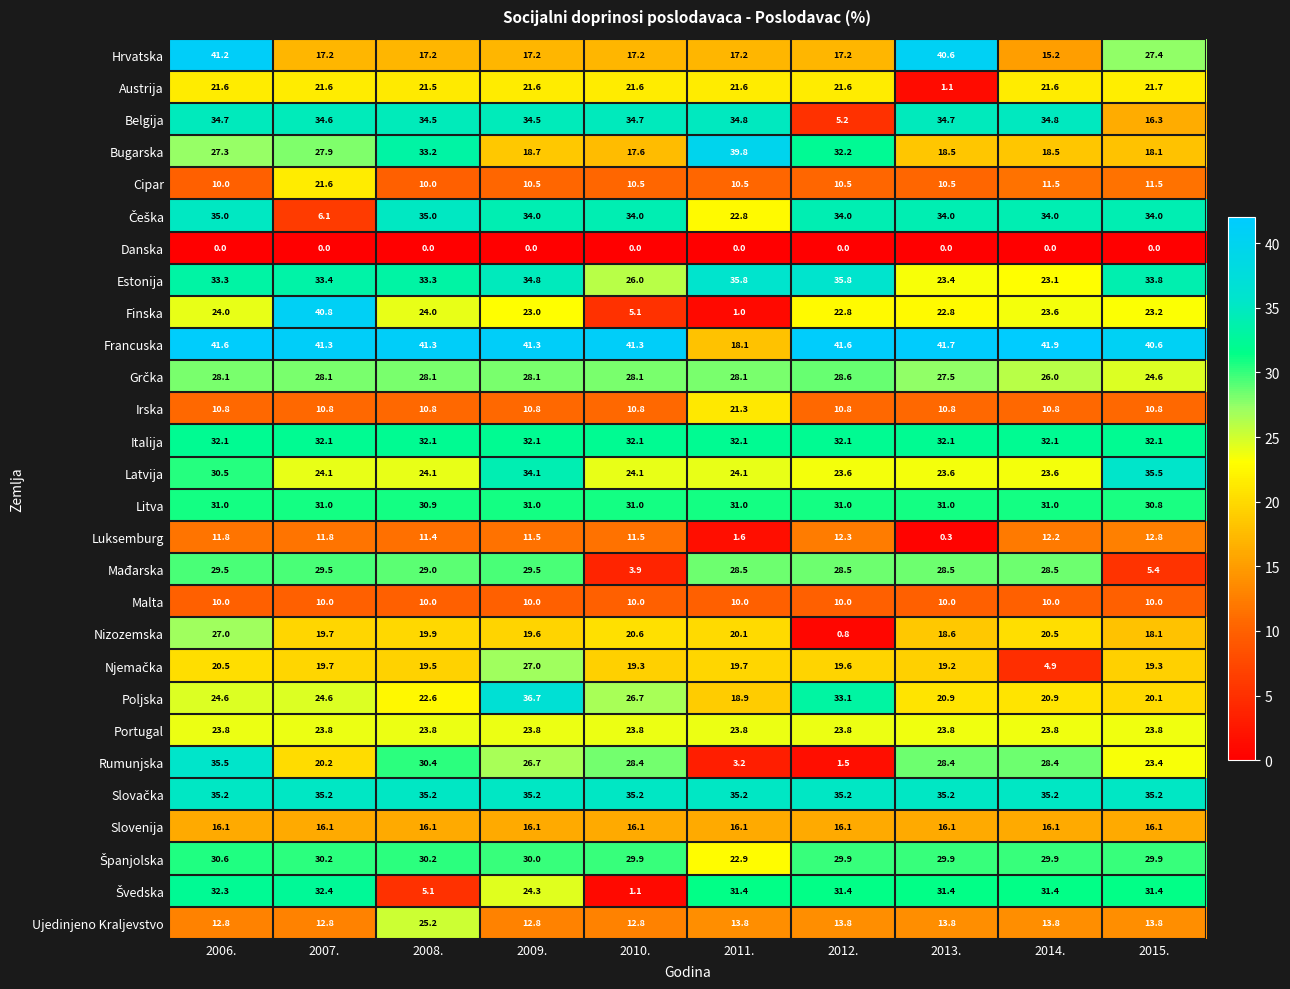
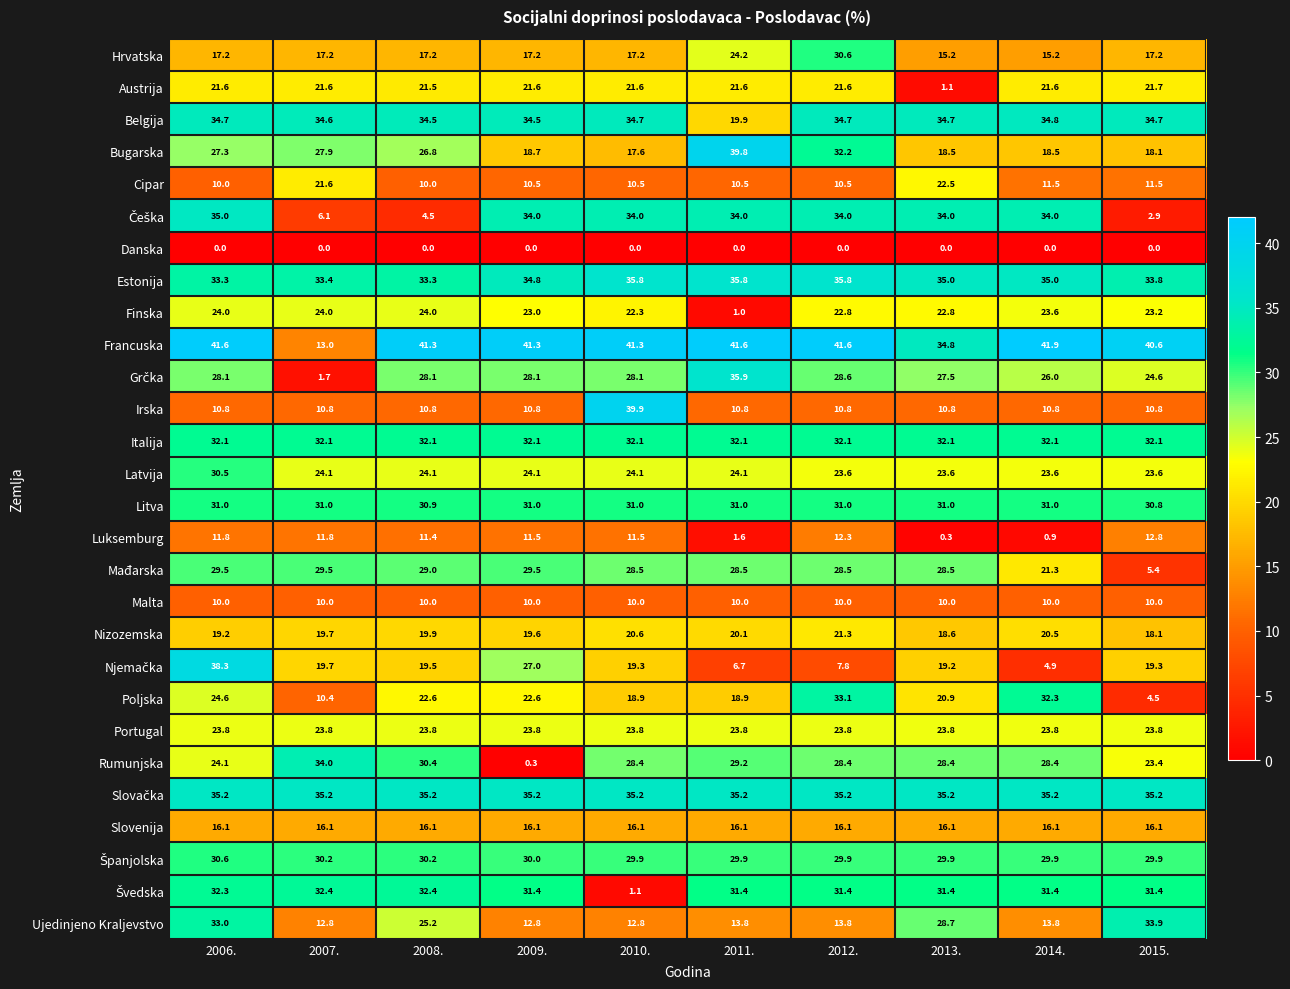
Hrvatska, 2006.: 41.2 -> 17.2
Hrvatska, 2011.: 17.2 -> 24.2
Hrvatska, 2012.: 17.2 -> 30.6
Hrvatska, 2013.: 40.6 -> 15.2
Hrvatska, 2015.: 27.4 -> 17.2
Belgija, 2011.: 34.8 -> 19.9
Belgija, 2012.: 5.2 -> 34.7
Belgija, 2015.: 16.3 -> 34.7
Bugarska, 2008.: 33.2 -> 26.8
Cipar, 2013.: 10.5 -> 22.5
Češka, 2008.: 35.0 -> 4.5
Češka, 2011.: 22.8 -> 34.0
Češka, 2015.: 34.0 -> 2.9
Estonija, 2010.: 26.0 -> 35.8
Estonija, 2013.: 23.4 -> 35.0
Estonija, 2014.: 23.1 -> 35.0
Finska, 2007.: 40.8 -> 24.0
Finska, 2010.: 5.1 -> 22.3
Francuska, 2007.: 41.3 -> 13.0
Francuska, 2011.: 18.1 -> 41.6
Francuska, 2013.: 41.7 -> 34.8
Grčka, 2007.: 28.1 -> 1.7
Grčka, 2011.: 28.1 -> 35.9
Irska, 2010.: 10.8 -> 39.9
Irska, 2011.: 21.3 -> 10.8
Latvija, 2009.: 34.1 -> 24.1
Latvija, 2015.: 35.5 -> 23.6
Luksemburg, 2014.: 12.2 -> 0.9
Mađarska, 2010.: 3.9 -> 28.5
Mađarska, 2014.: 28.5 -> 21.3
Nizozemska, 2006.: 27.0 -> 19.2
Nizozemska, 2012.: 0.8 -> 21.3
Njemačka, 2006.: 20.5 -> 38.3
Njemačka, 2011.: 19.7 -> 6.7
Njemačka, 2012.: 19.6 -> 7.8
Poljska, 2007.: 24.6 -> 10.4
Poljska, 2009.: 36.7 -> 22.6
Poljska, 2010.: 26.7 -> 18.9
Poljska, 2014.: 20.9 -> 32.3
Poljska, 2015.: 20.1 -> 4.5
Rumunjska, 2006.: 35.5 -> 24.1
Rumunjska, 2007.: 20.2 -> 34.0
Rumunjska, 2009.: 26.7 -> 0.3
Rumunjska, 2011.: 3.2 -> 29.2
Rumunjska, 2012.: 1.5 -> 28.4
Španjolska, 2011.: 22.9 -> 29.9
Švedska, 2008.: 5.1 -> 32.4
Švedska, 2009.: 24.3 -> 31.4
Ujedinjeno Kraljevstvo, 2006.: 12.8 -> 33.0
Ujedinjeno Kraljevstvo, 2013.: 13.8 -> 28.7
Ujedinjeno Kraljevstvo, 2015.: 13.8 -> 33.9
